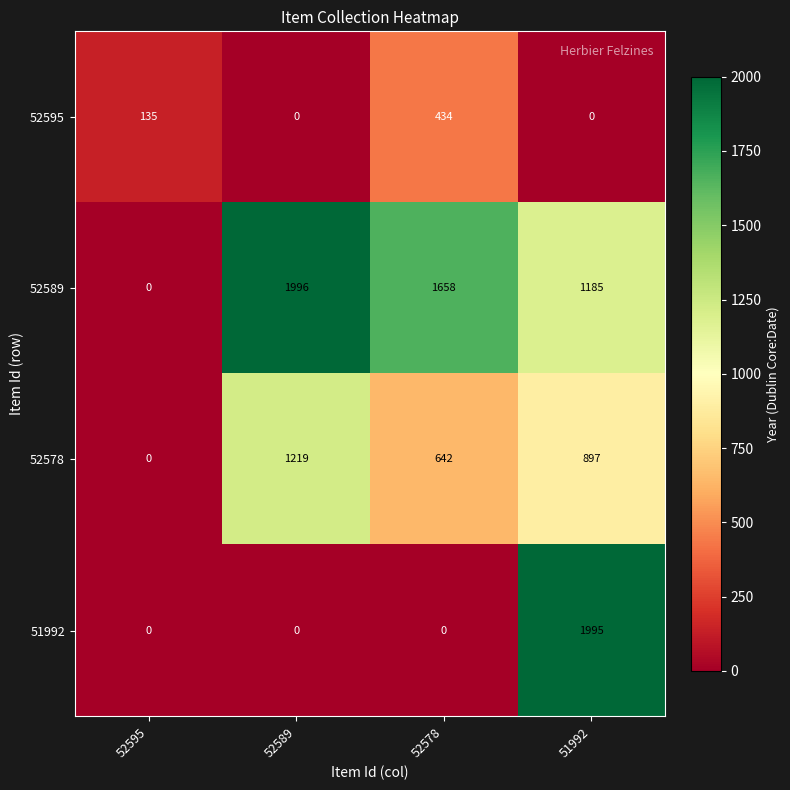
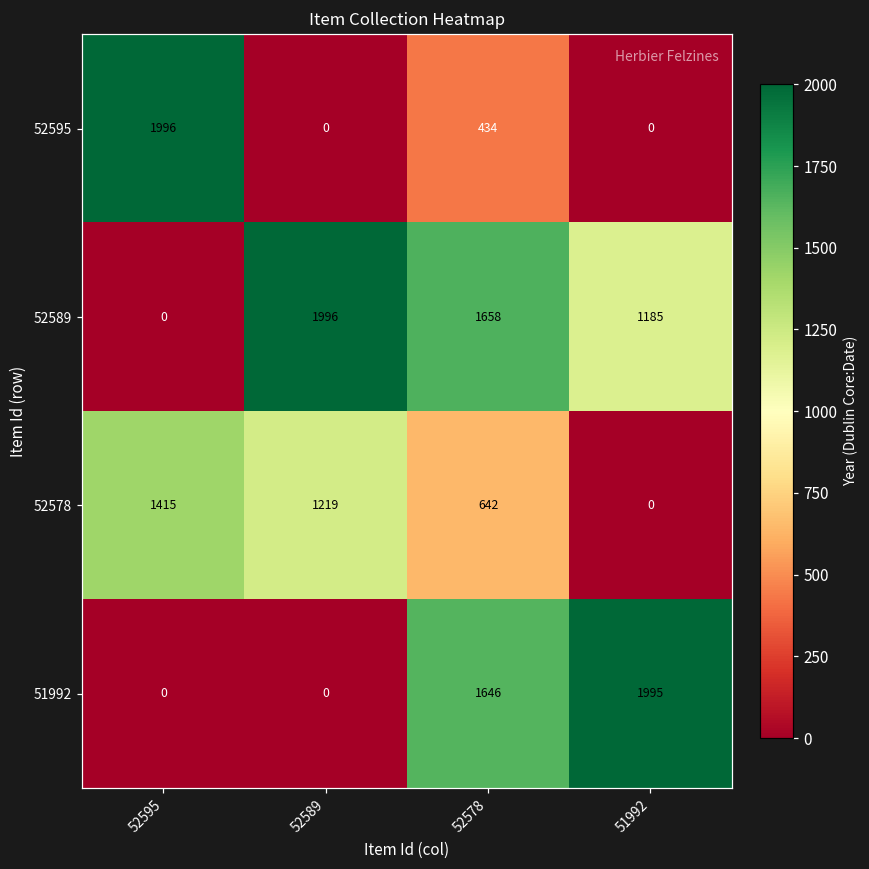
52595, 52595: 135 -> 1996
52578, 52595: 0 -> 1415
52578, 51992: 897 -> 0
51992, 52578: 0 -> 1646
